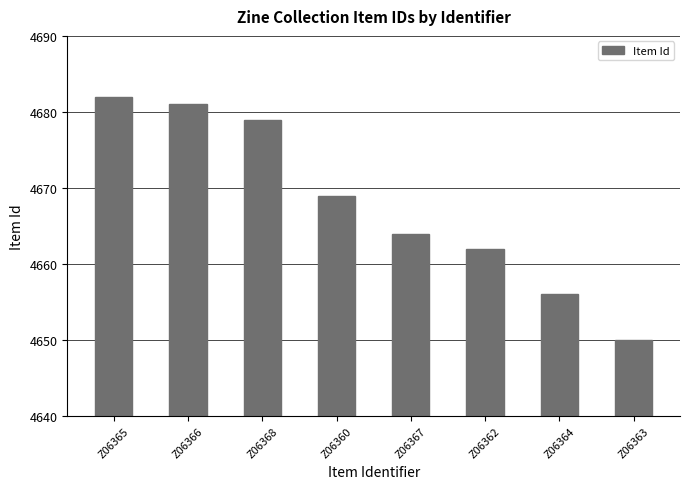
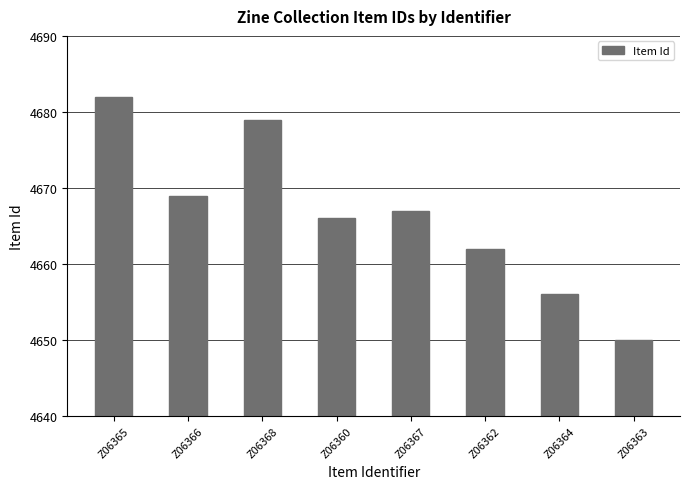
Z06366: 4681 -> 4669
Z06360: 4669 -> 4666
Z06367: 4664 -> 4667
